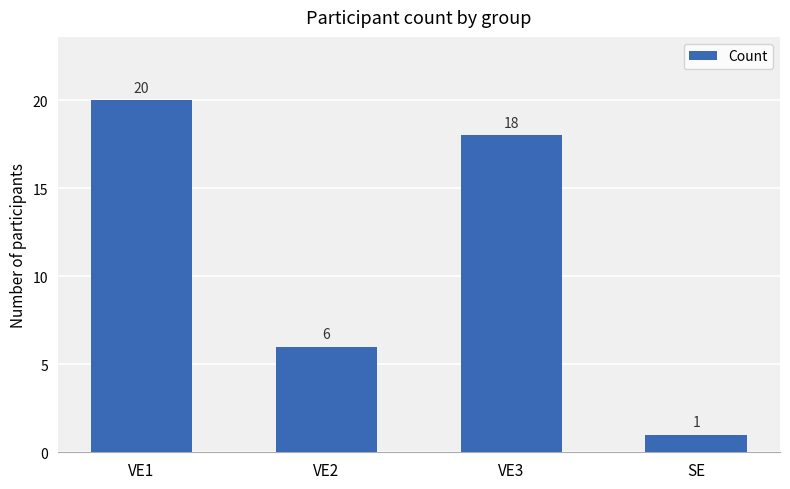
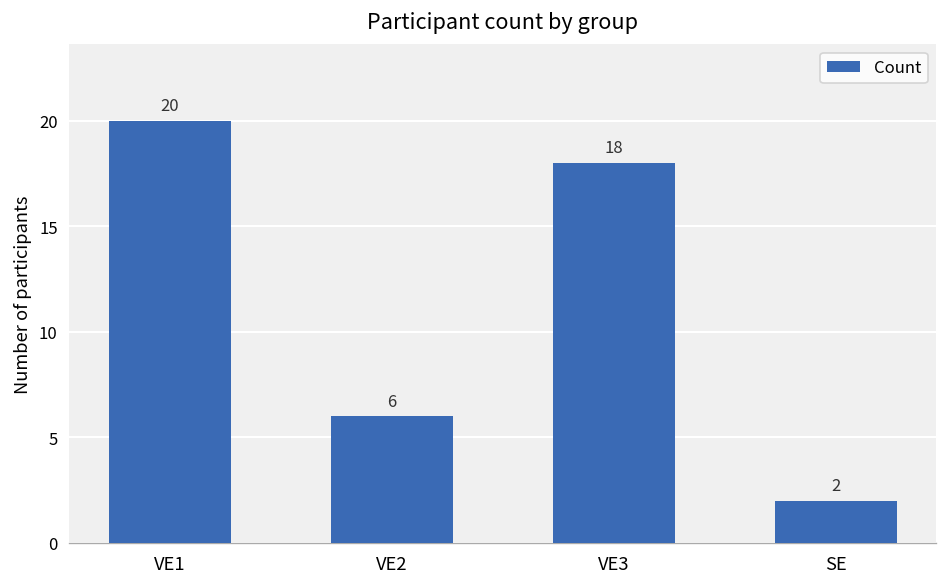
SE: 1 -> 2
